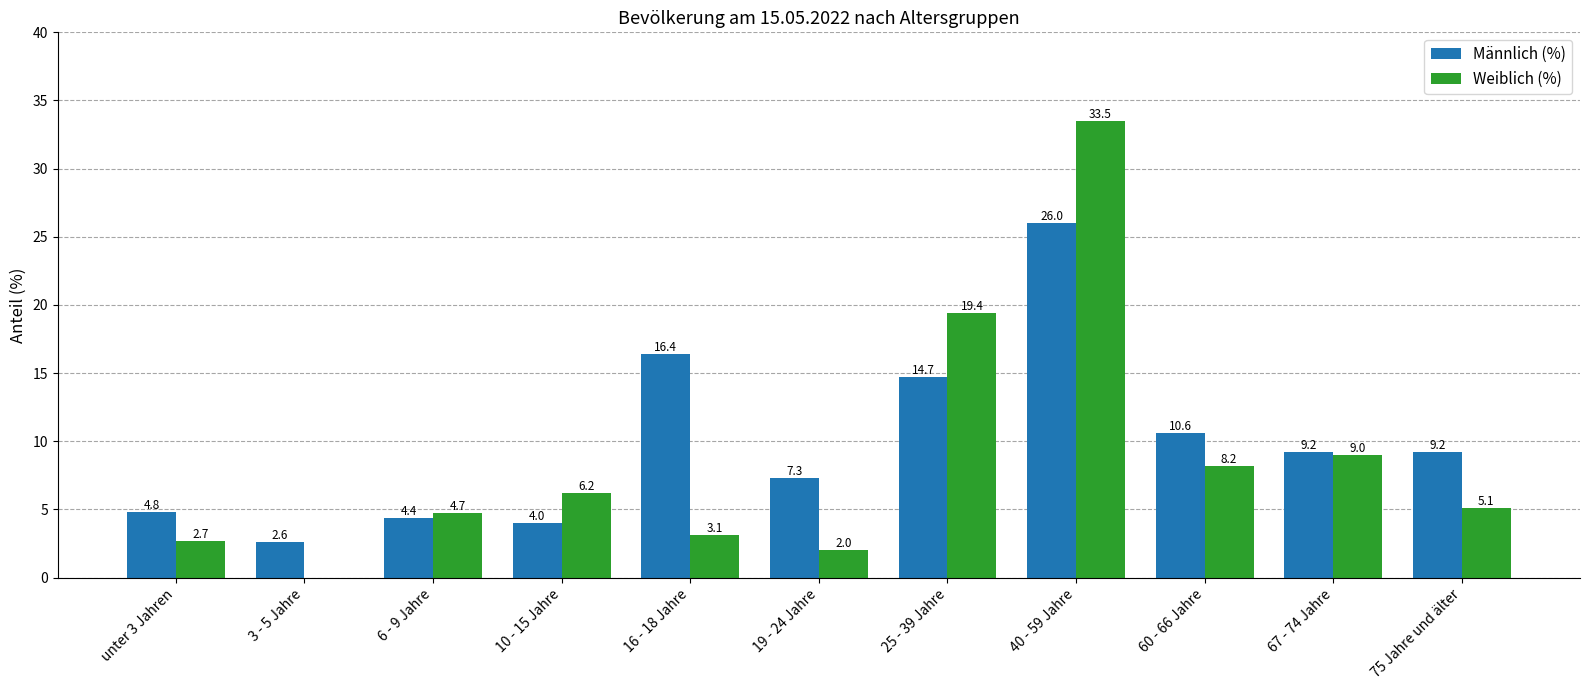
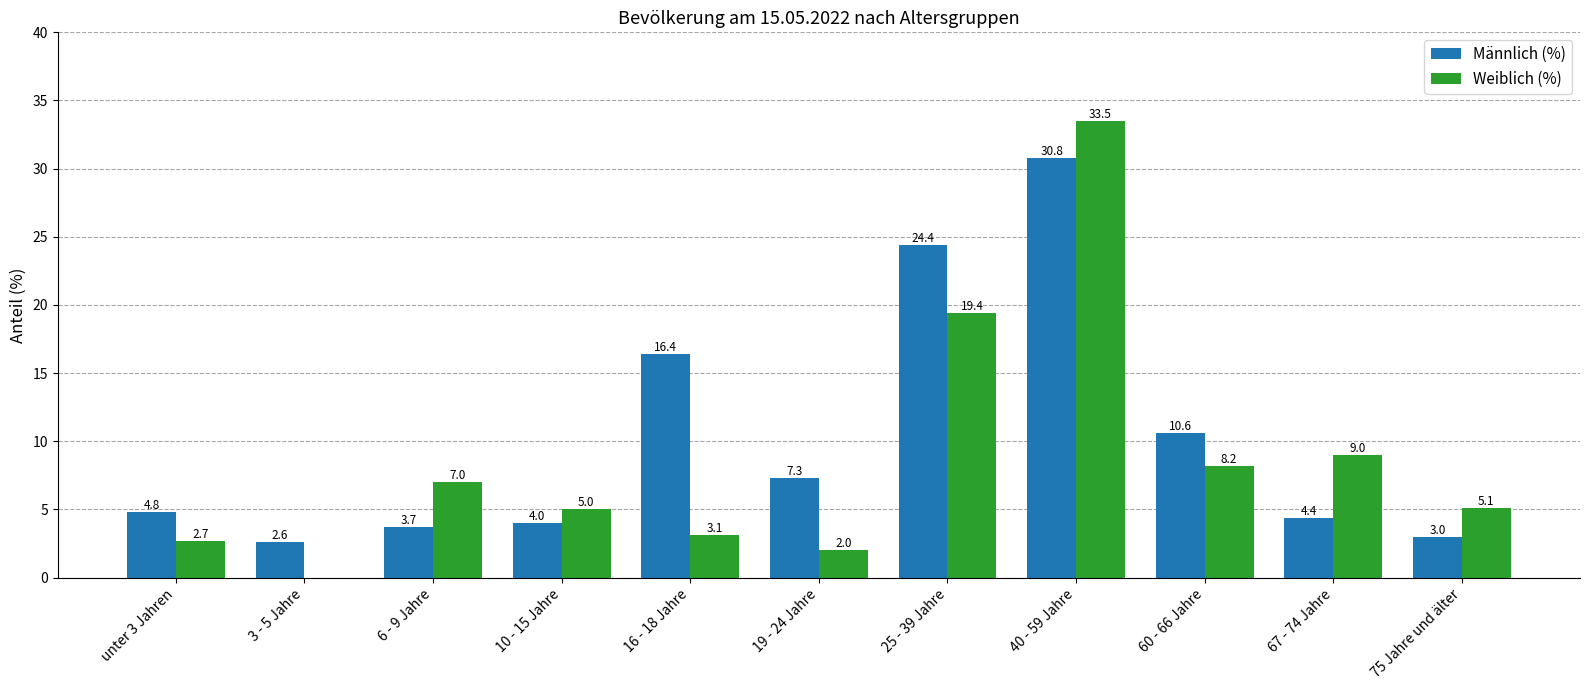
Männlich (%), 6 - 9 Jahre: 4.4 -> 3.7
Weiblich (%), 6 - 9 Jahre: 4.7 -> 7.0
Weiblich (%), 10 - 15 Jahre: 6.2 -> 5.0
Männlich (%), 25 - 39 Jahre: 14.7 -> 24.4
Männlich (%), 40 - 59 Jahre: 26.0 -> 30.8
Männlich (%), 67 - 74 Jahre: 9.2 -> 4.4
Männlich (%), 75 Jahre und älter: 9.2 -> 3.0
